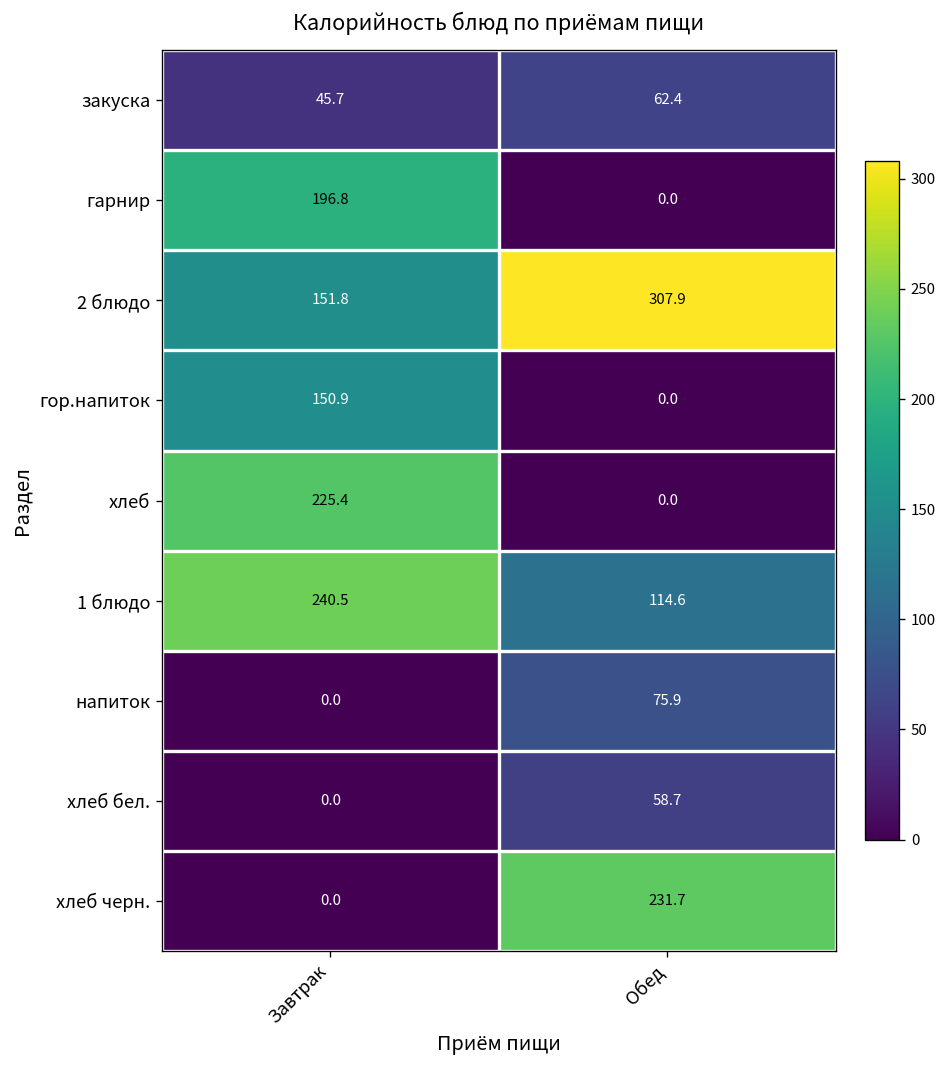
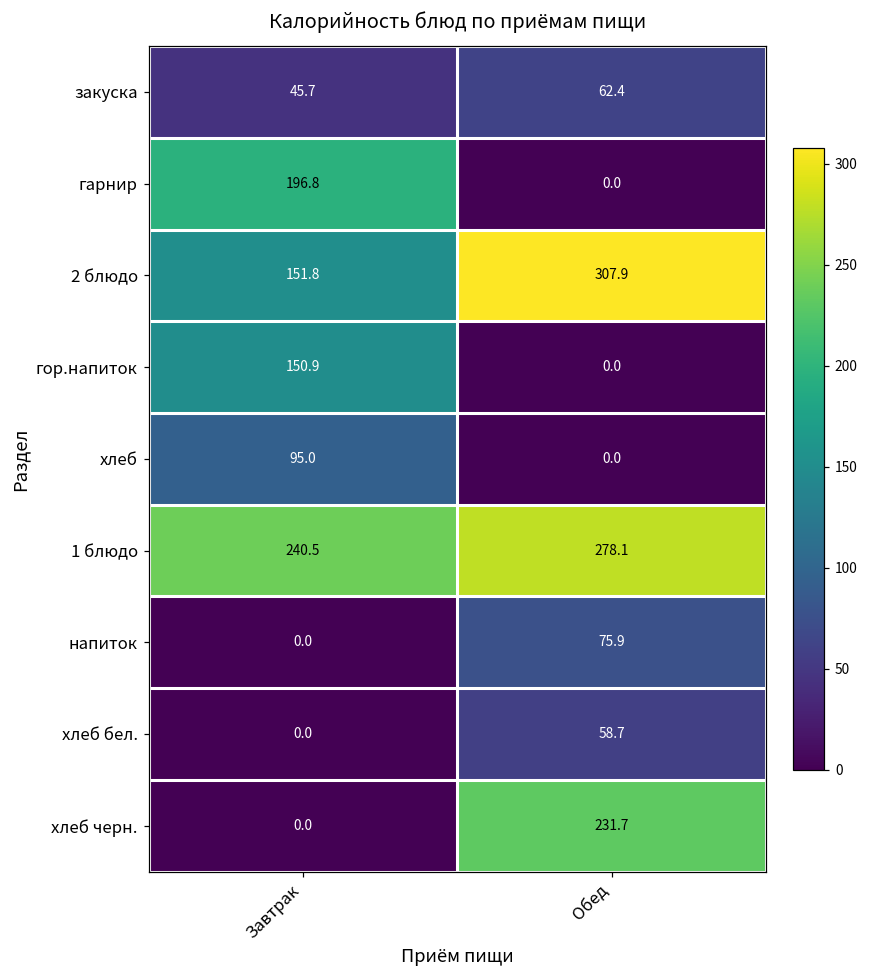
хлеб, Завтрак: 225.4 -> 95.0
1 блюдо, Обед: 114.6 -> 278.1
